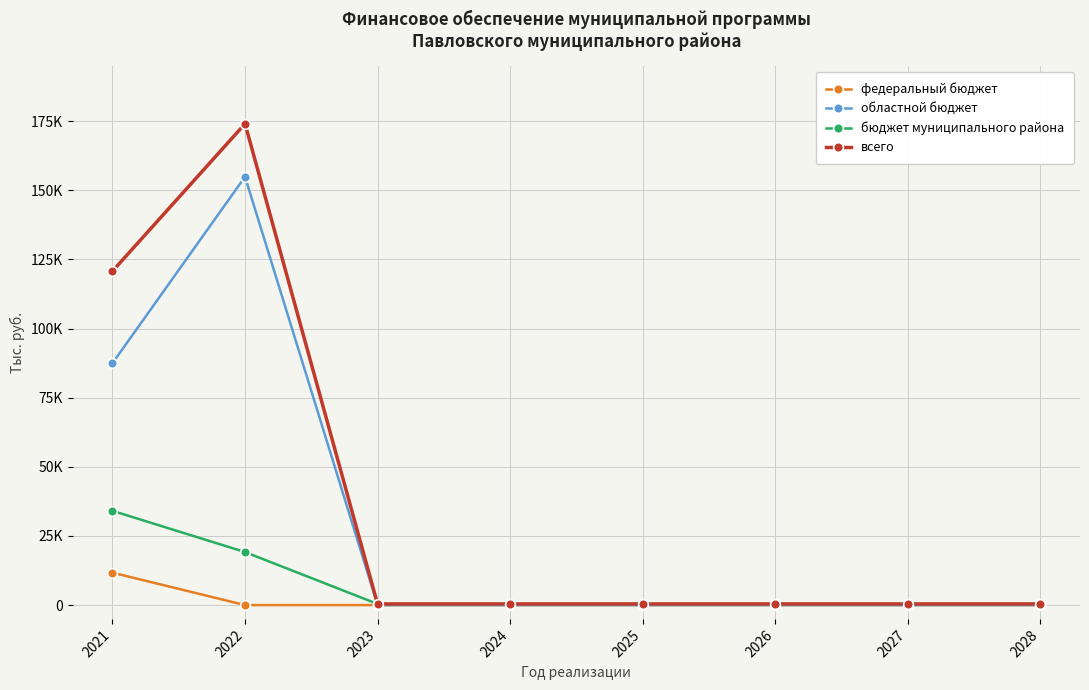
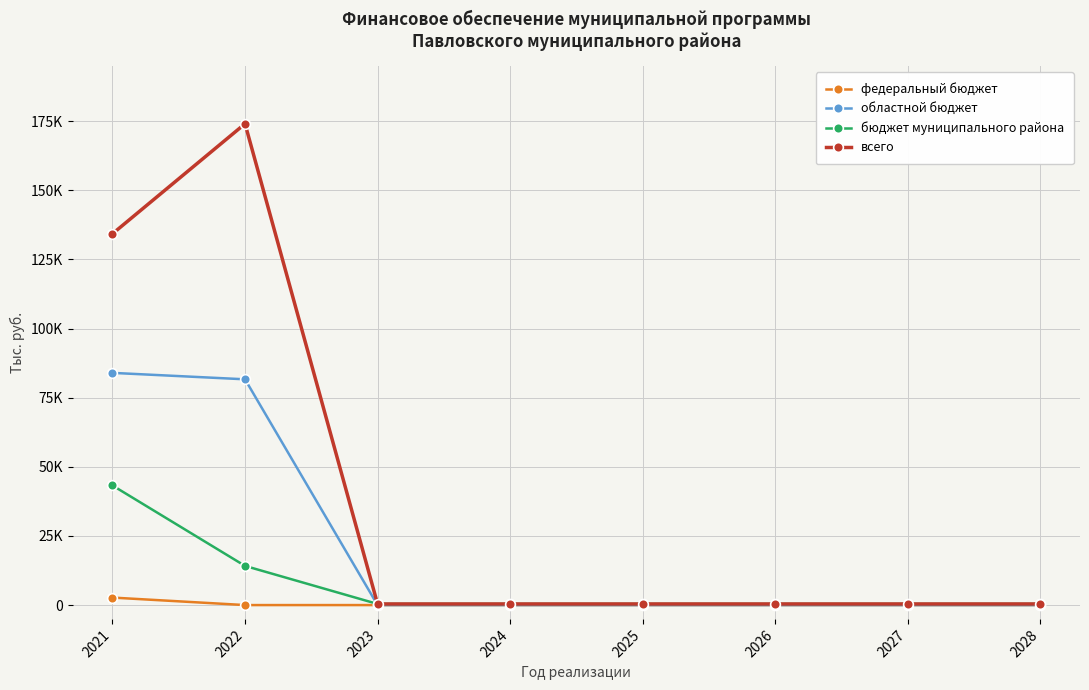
федеральный бюджет, 2021: 12000 -> 3000
областной бюджет, 2021: 87000 -> 84000
бюджет муниципального района, 2021: 34000 -> 43000
всего, 2021: 121000 -> 134000
областной бюджет, 2022: 155000 -> 82000
бюджет муниципального района, 2022: 19000 -> 14000
